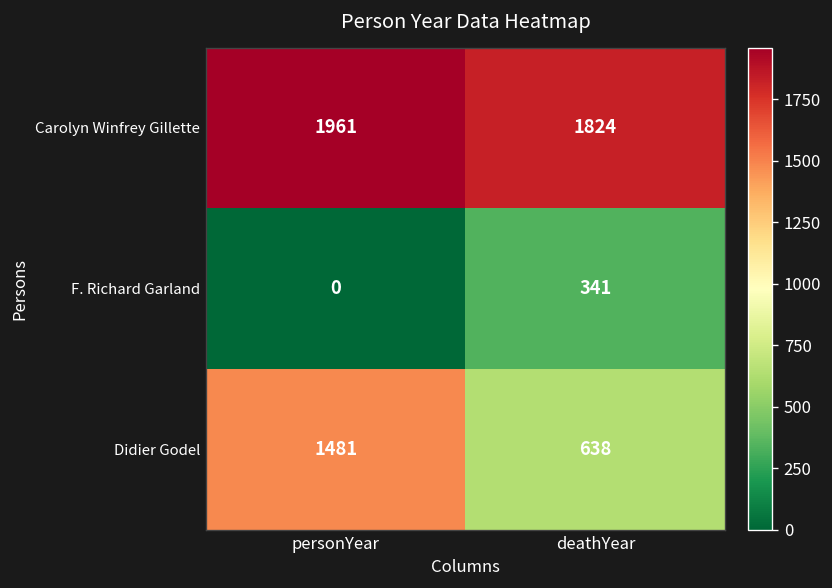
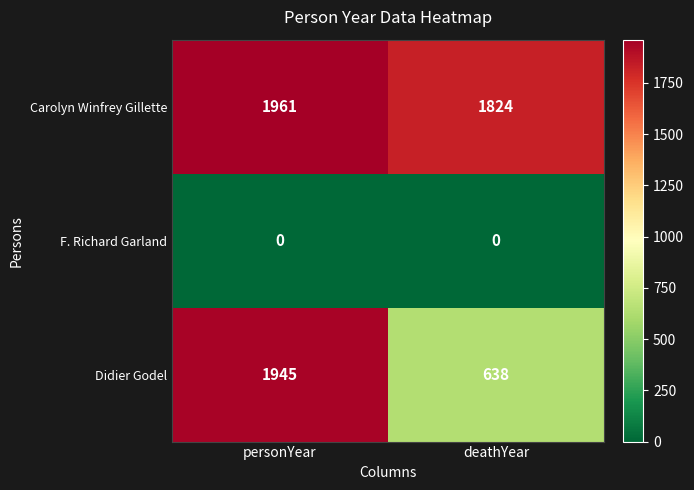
F. Richard Garland, deathYear: 341 -> 0
Didier Godel, personYear: 1481 -> 1945
